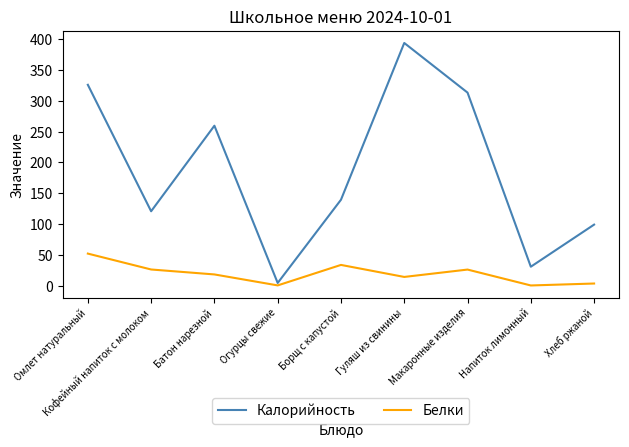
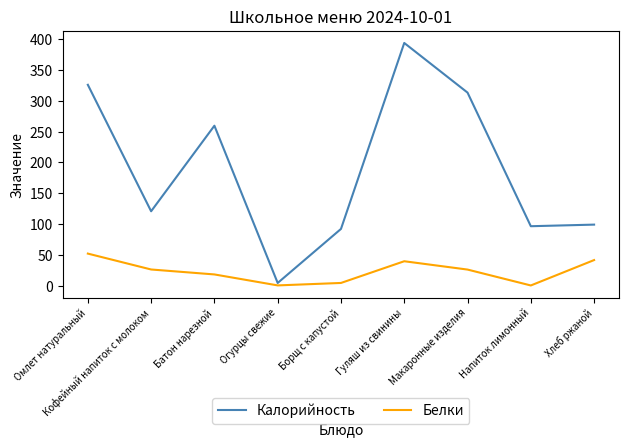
Калорийность, Борщ с капустой: 140 -> 90
Белки, Борщ с капустой: 30 -> 0
Белки, Гуляш из свинины: 10 -> 40
Калорийность, Напиток лимонный: 30 -> 100
Белки, Хлеб ржаной: 0 -> 40
